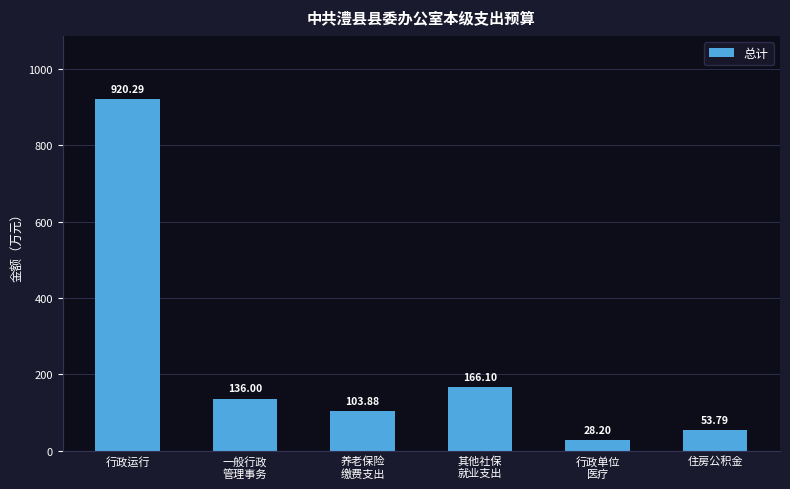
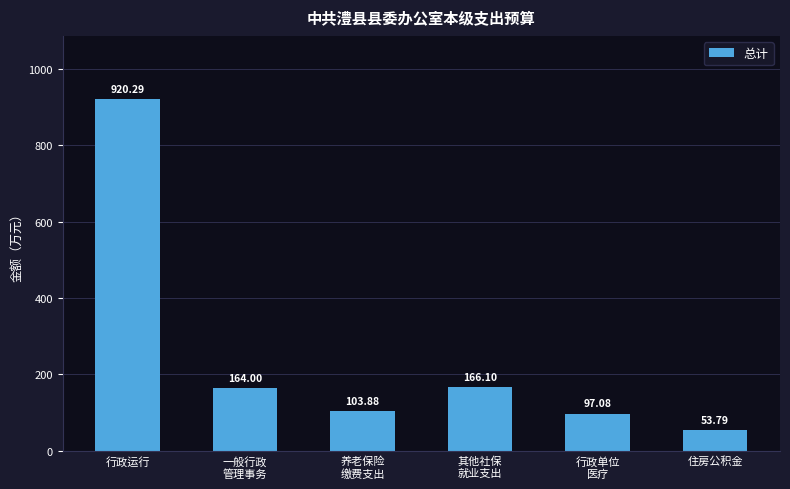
一般行政 管理事务: 136.00 -> 164.00
行政单位 医疗: 28.20 -> 97.08
